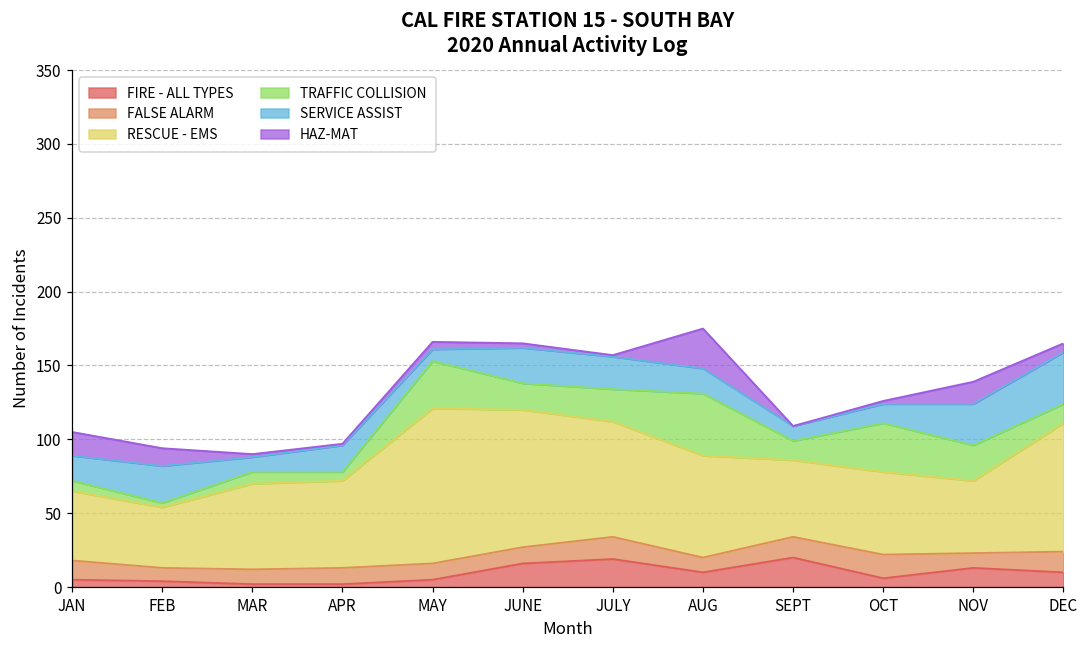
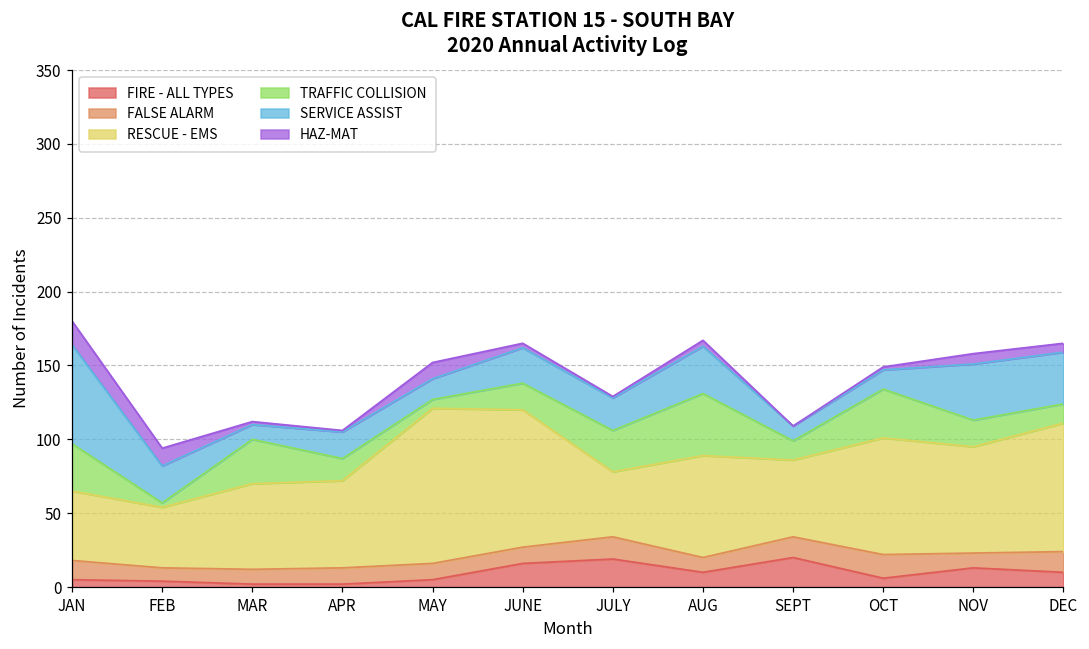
TRAFFIC COLLISION, JAN: 7 -> 32
SERVICE ASSIST, JAN: 17 -> 67
TRAFFIC COLLISION, MAR: 8 -> 30
TRAFFIC COLLISION, APR: 6 -> 15
TRAFFIC COLLISION, MAY: 32 -> 6
SERVICE ASSIST, MAY: 8 -> 14
HAZ-MAT, MAY: 5 -> 11
RESCUE - EMS, JULY: 78 -> 44
TRAFFIC COLLISION, JULY: 22 -> 28
SERVICE ASSIST, AUG: 17 -> 32
HAZ-MAT, AUG: 27 -> 4
RESCUE - EMS, OCT: 56 -> 79
RESCUE - EMS, NOV: 49 -> 72
TRAFFIC COLLISION, NOV: 24 -> 18
SERVICE ASSIST, NOV: 28 -> 38
HAZ-MAT, NOV: 15 -> 7
